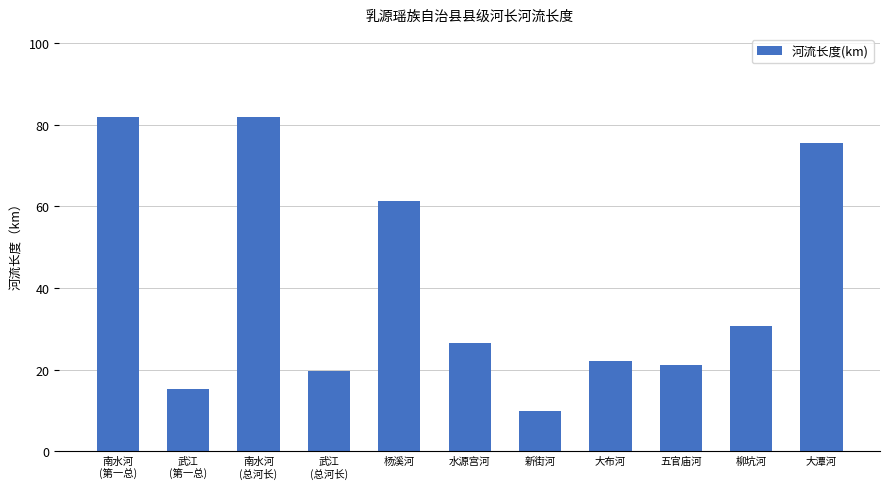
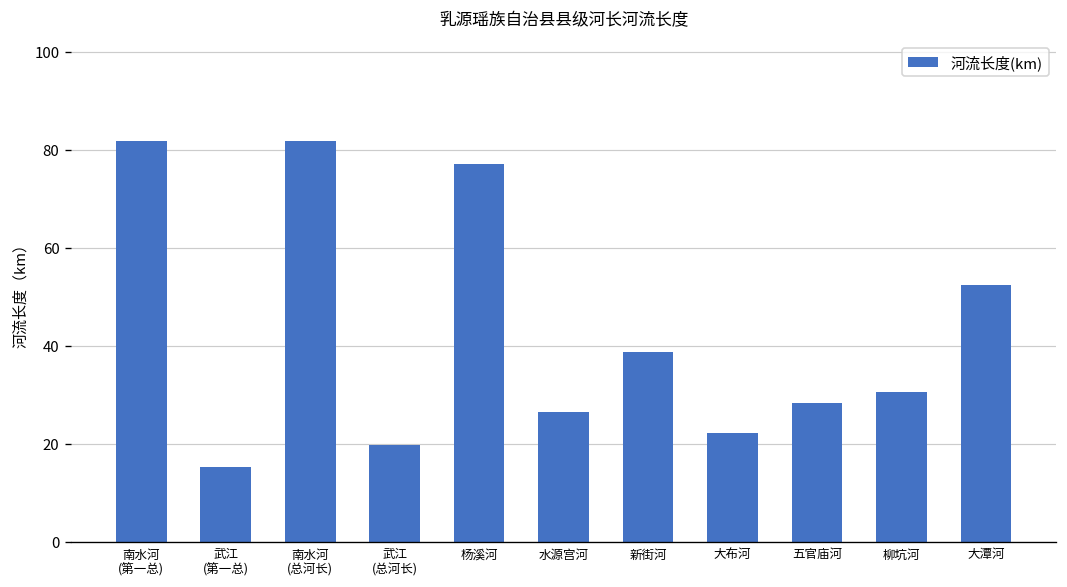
杨溪河: 61 -> 77
新街河: 10 -> 39
五官庙河: 21 -> 28
大潭河: 76 -> 52
